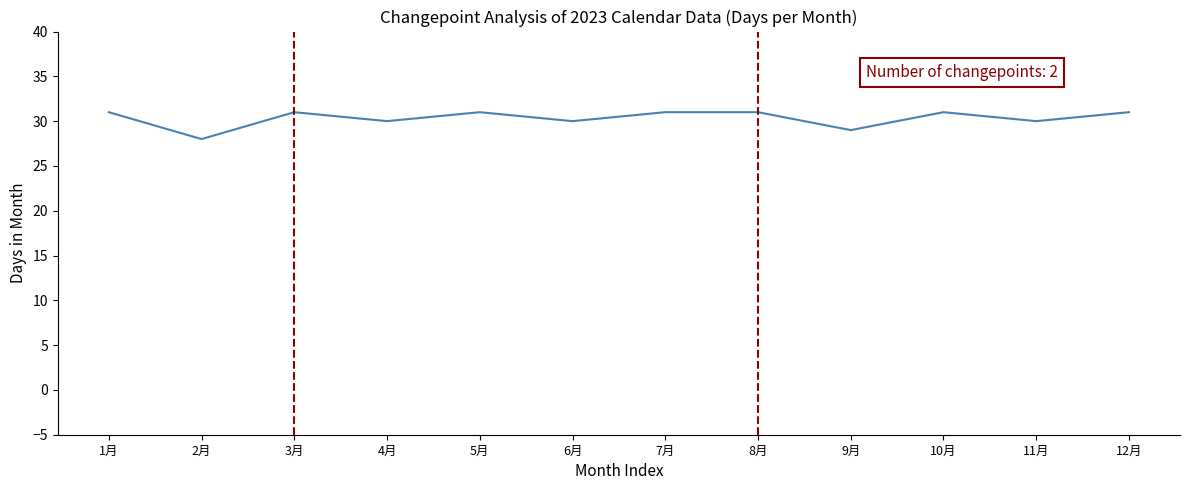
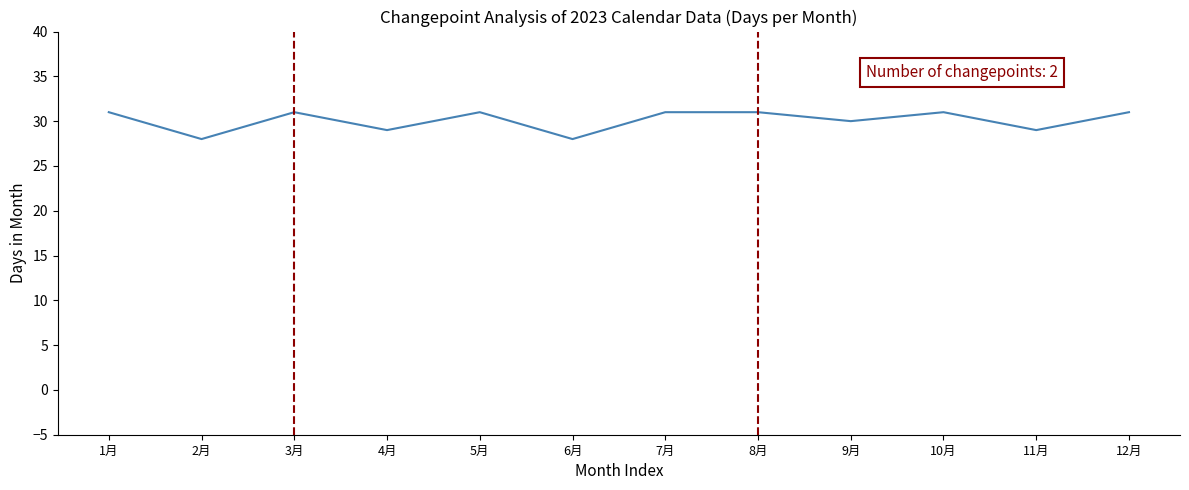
4月: 30 -> 29
6月: 30 -> 28
9月: 29 -> 30
11月: 30 -> 29
